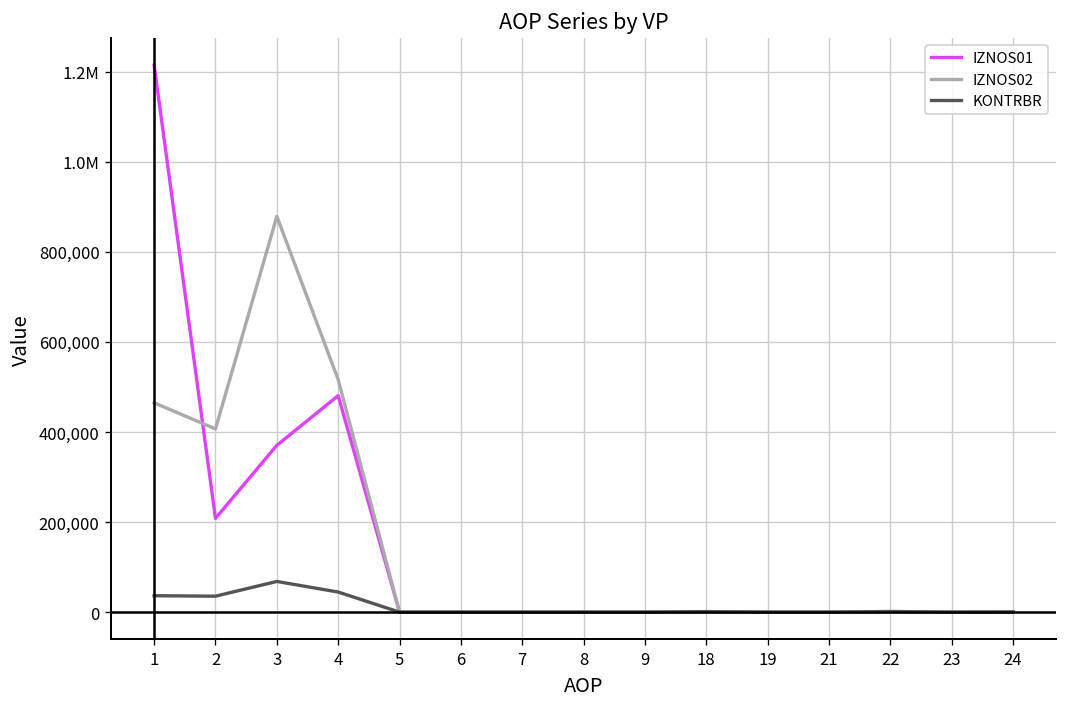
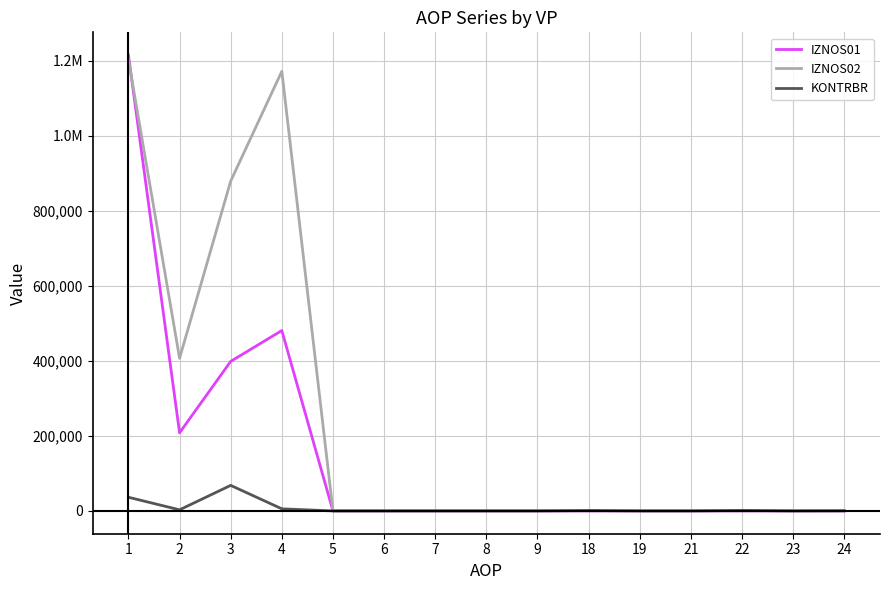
IZNOS02, 1: 460,000 -> 1,200,000
KONTRBR, 2: 40,000 -> 0
IZNOS01, 3: 370,000 -> 400,000
IZNOS02, 4: 520,000 -> 1,170,000
KONTRBR, 4: 40,000 -> 10,000
